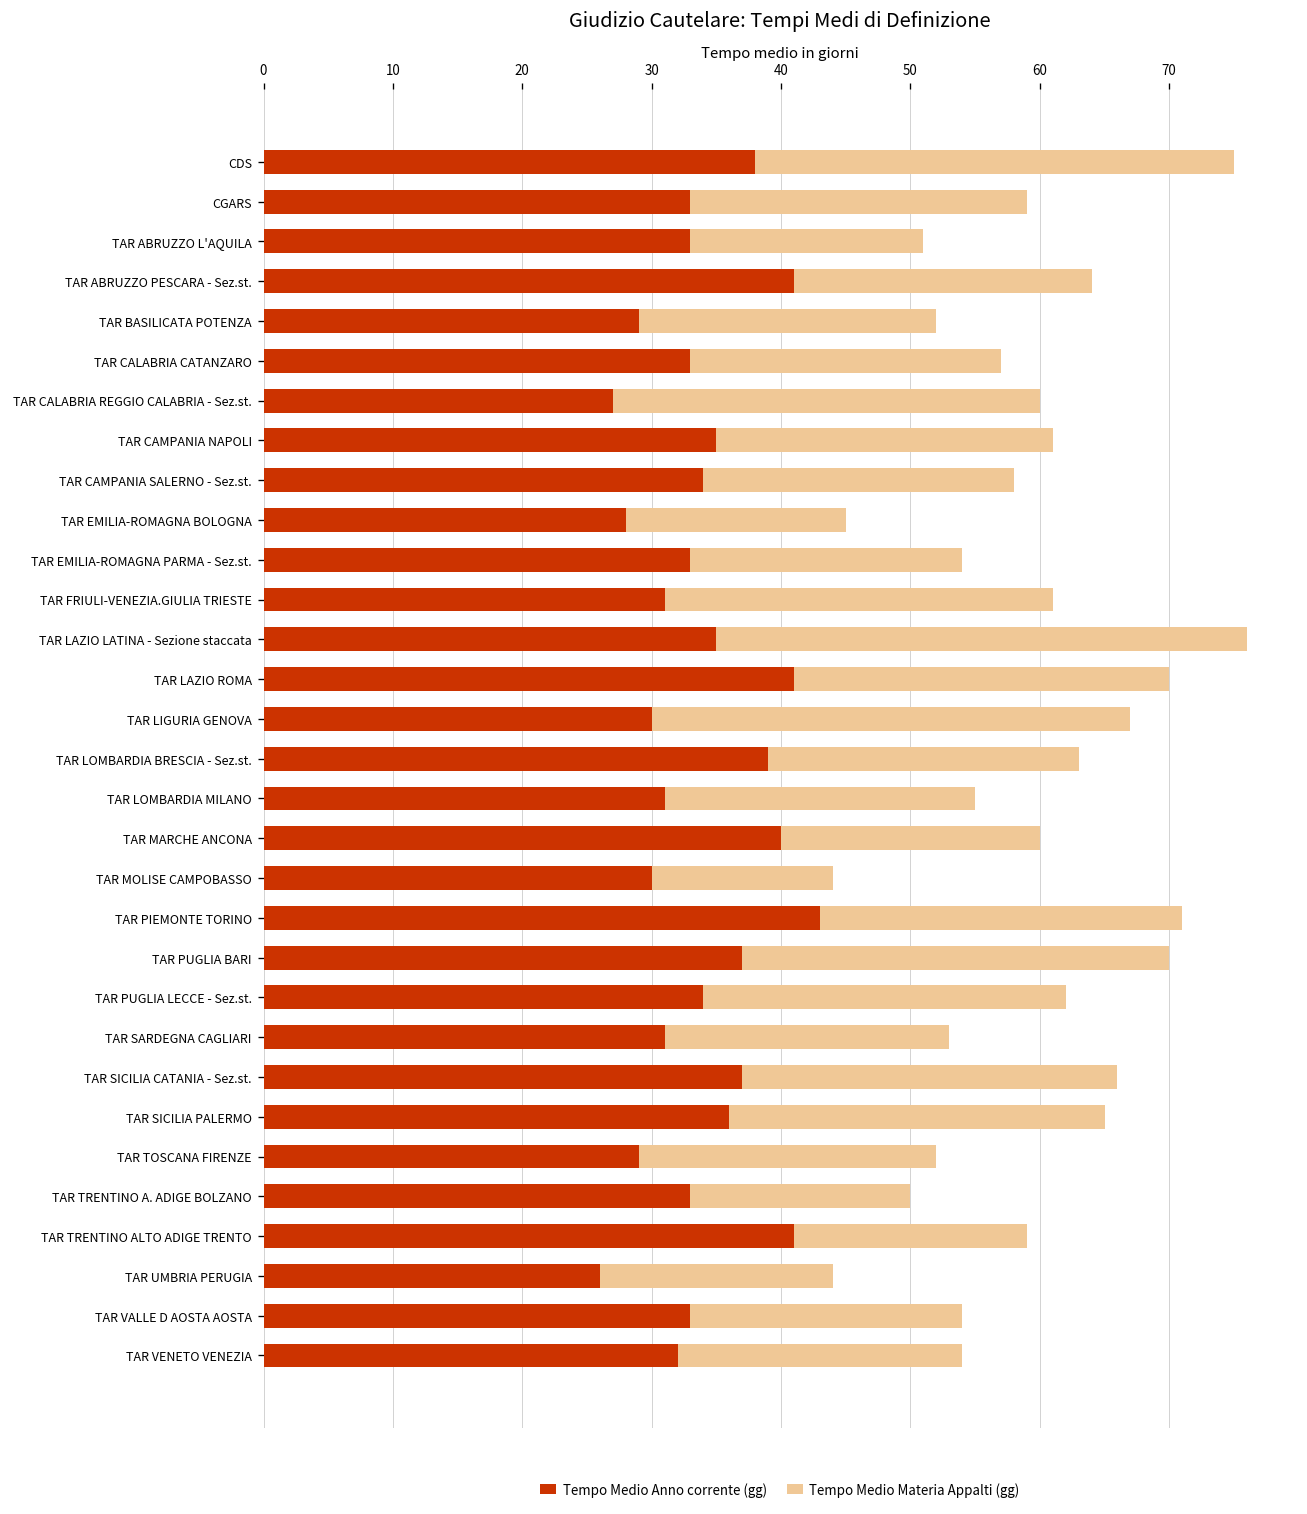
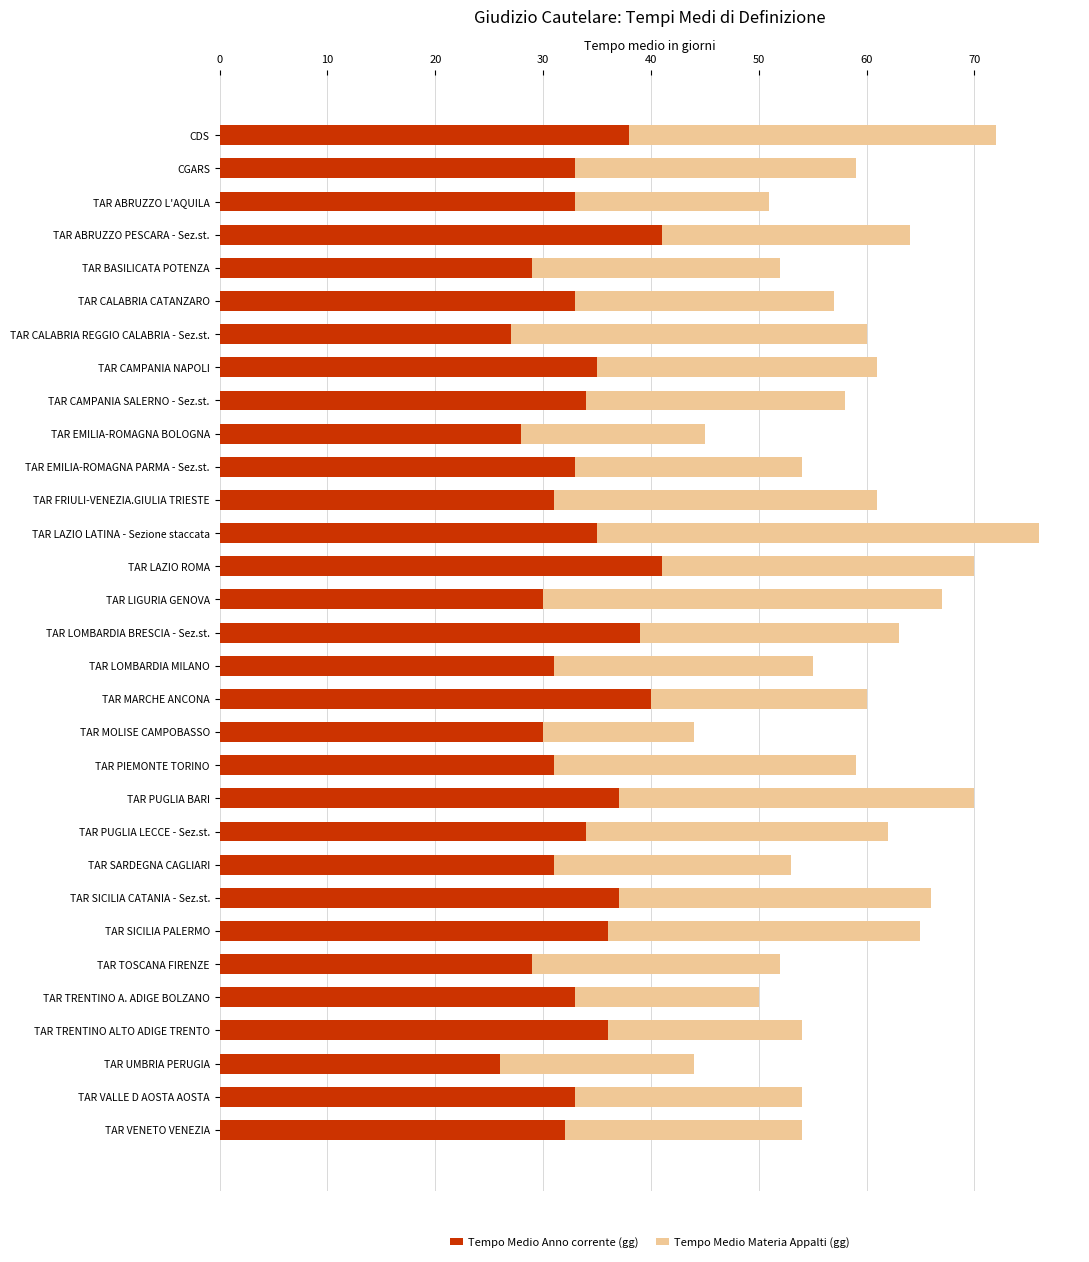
Tempo Medio Materia Appalti (gg), CDS: 37 -> 34
Tempo Medio Anno corrente (gg), TAR PIEMONTE TORINO: 43 -> 31
Tempo Medio Anno corrente (gg), TAR TRENTINO ALTO ADIGE TRENTO: 41 -> 36
